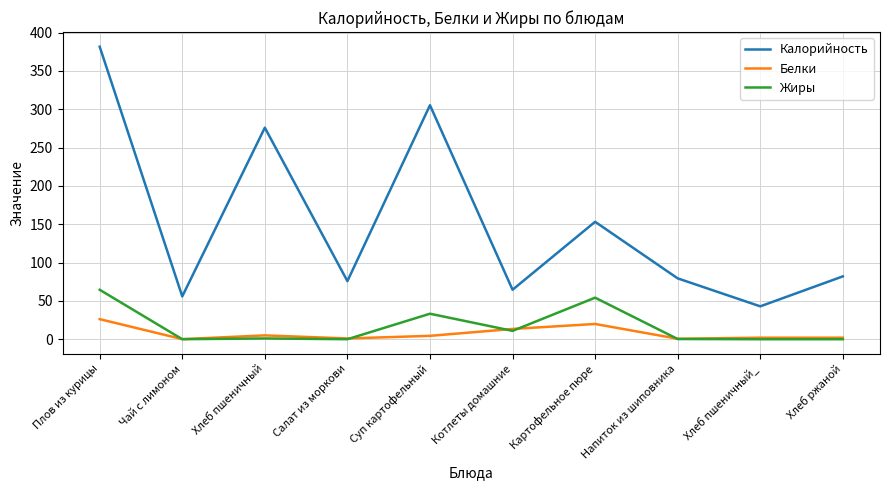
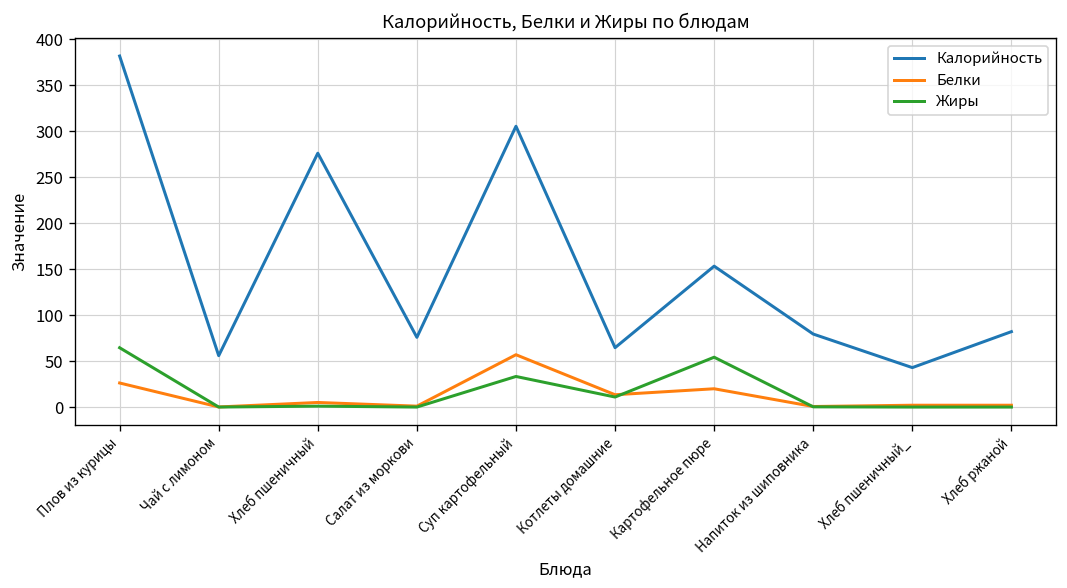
Белки, Суп картофельный: 0 -> 60
